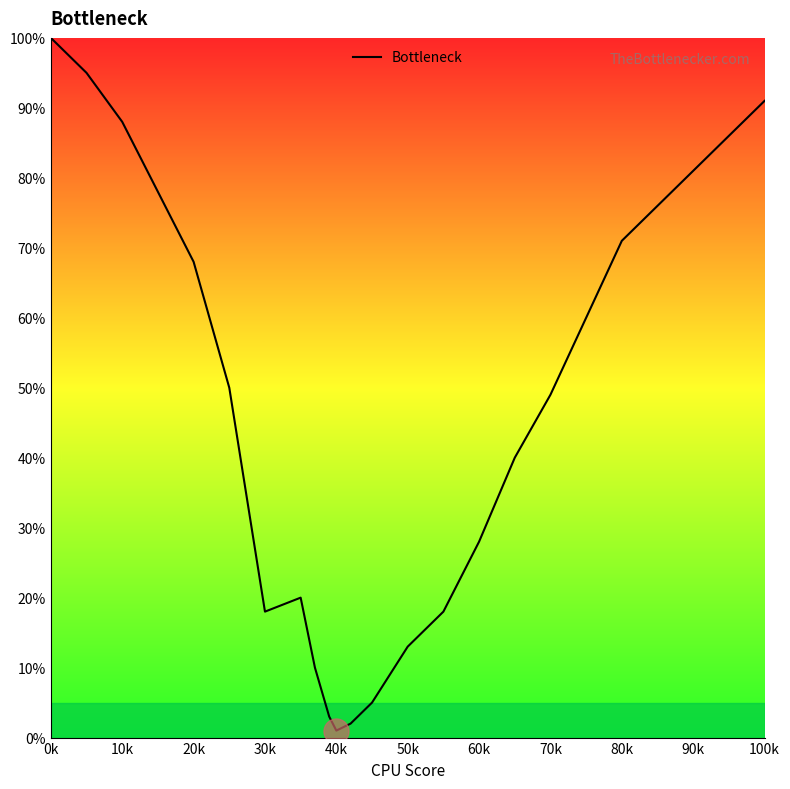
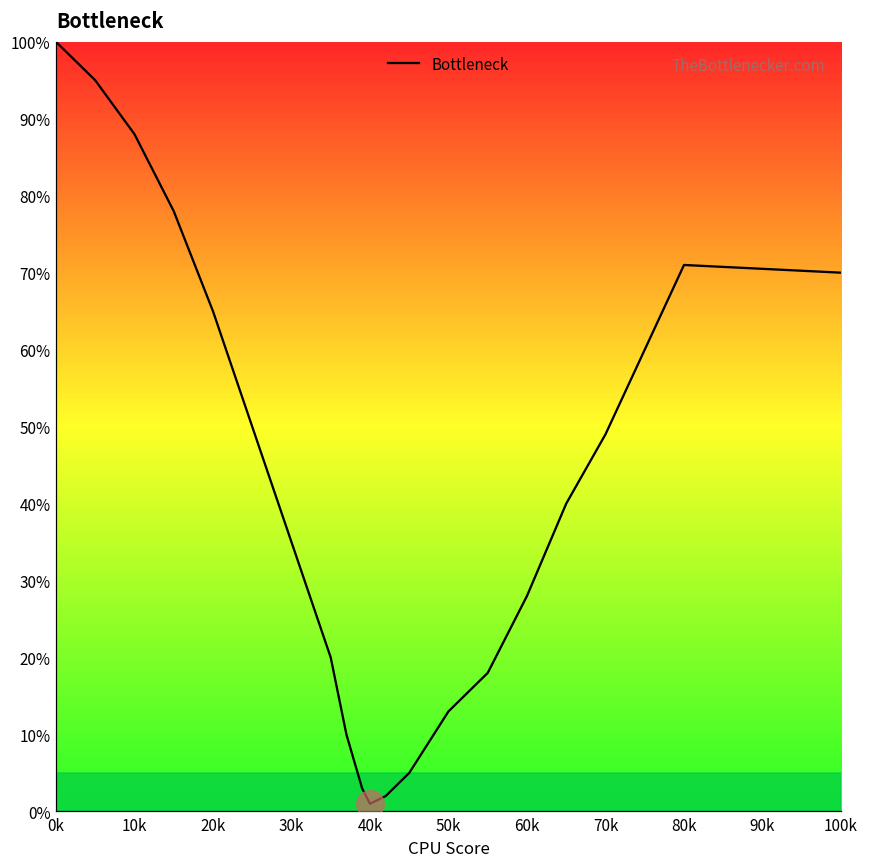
Bottleneck, 20k: 68% -> 65%
Bottleneck, 30k: 18% -> 35%
Bottleneck, 100k: 91% -> 70%
